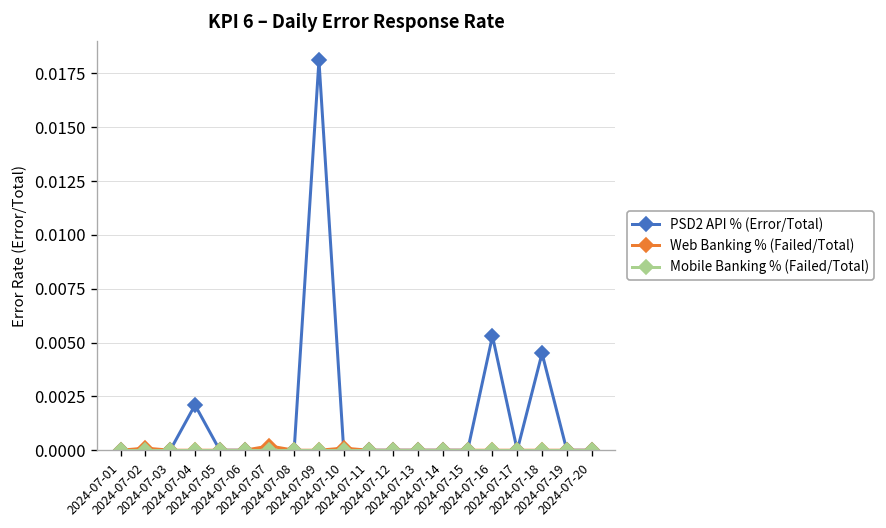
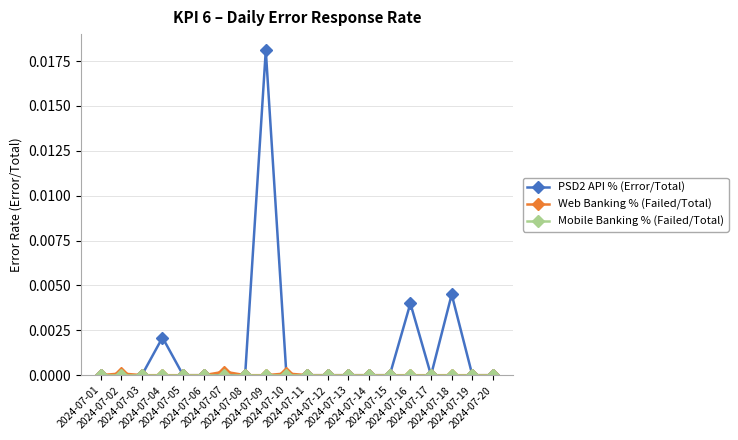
PSD2 API % (Error/Total), 2024-07-16: 0.0053 -> 0.0040
